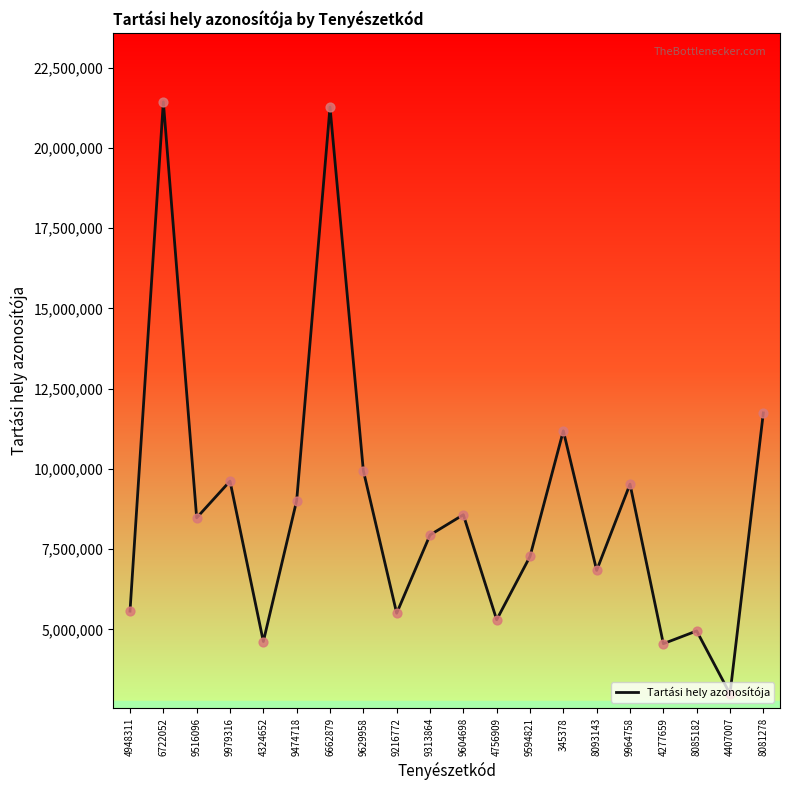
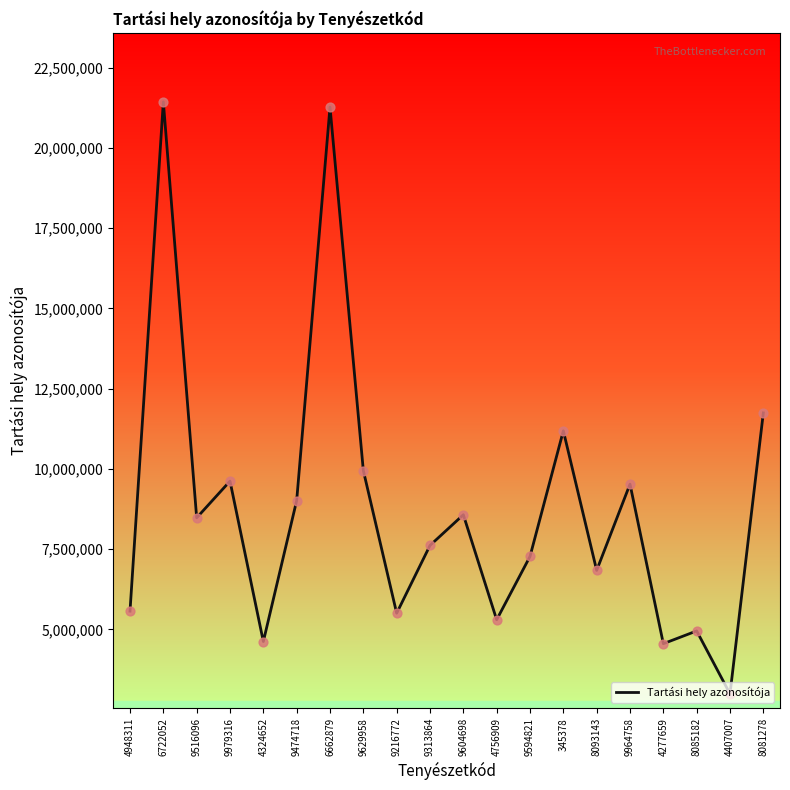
9313864: 7,900,000 -> 7,600,000
